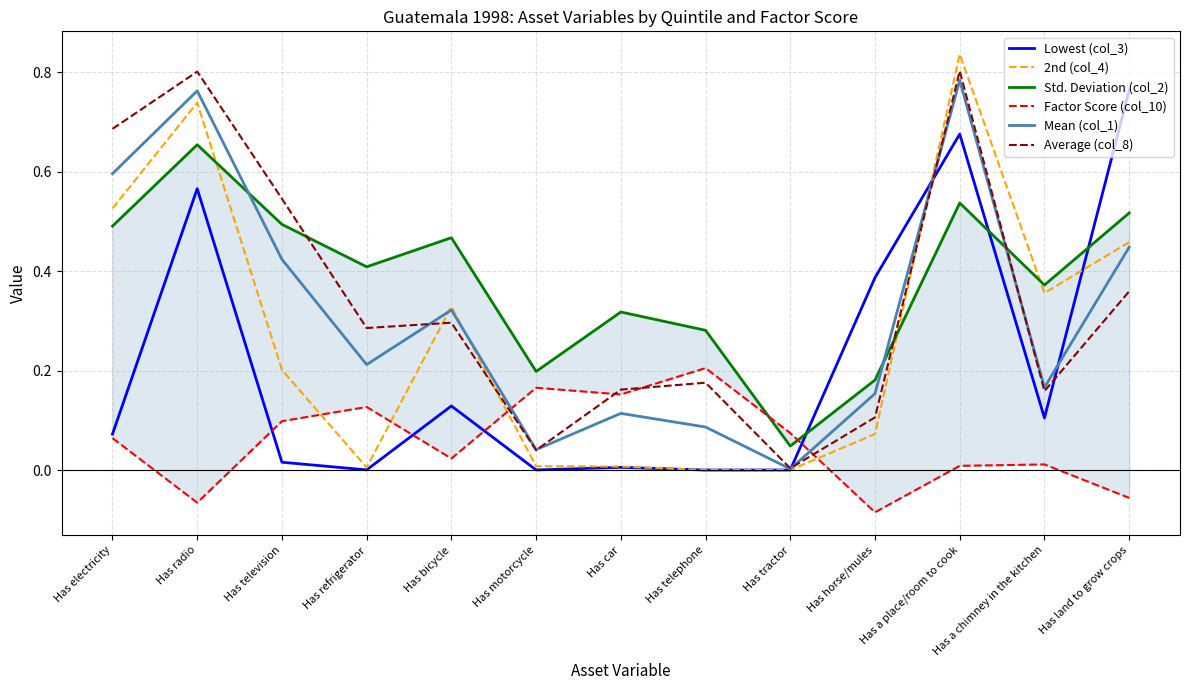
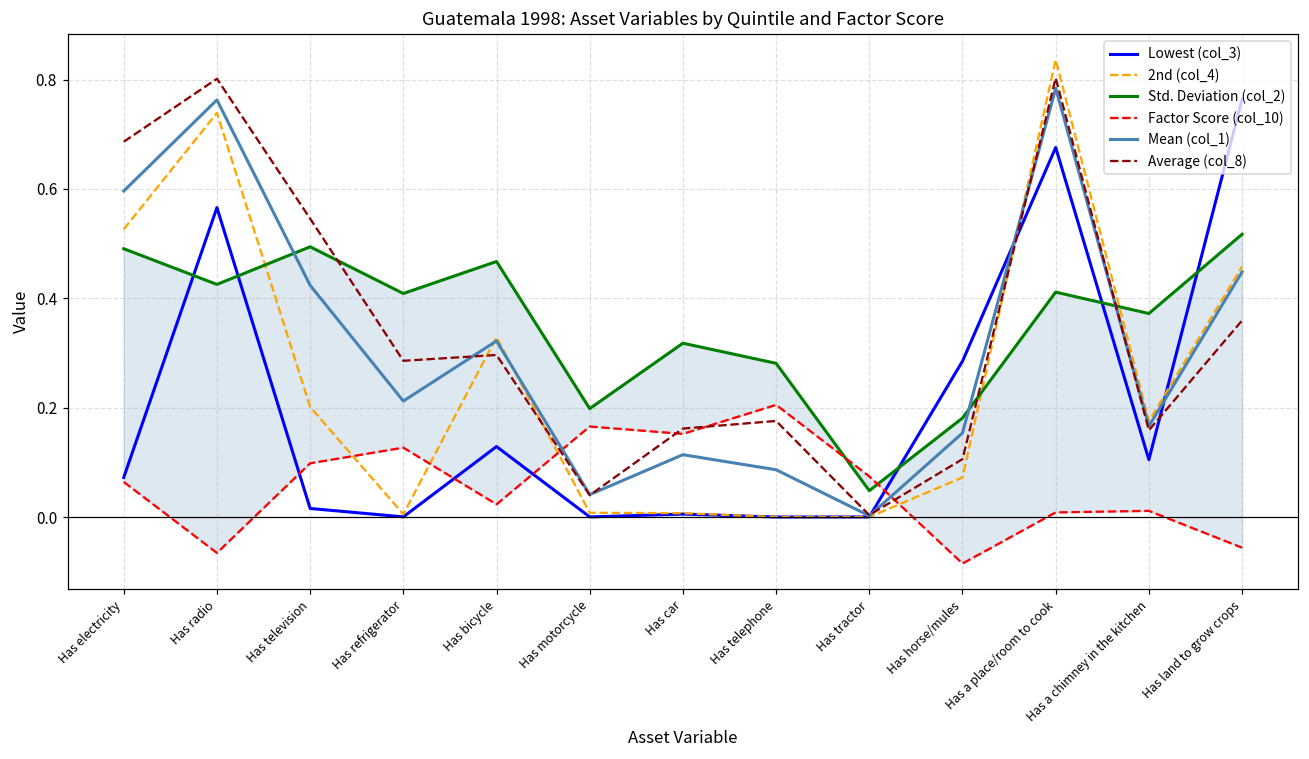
Std. Deviation (col_2), Has radio: 0.65 -> 0.43
Lowest (col_3), Has horse/mules: 0.39 -> 0.29
Std. Deviation (col_2), Has a place/room to cook: 0.54 -> 0.41
2nd (col_4), Has a chimney in the kitchen: 0.36 -> 0.18
